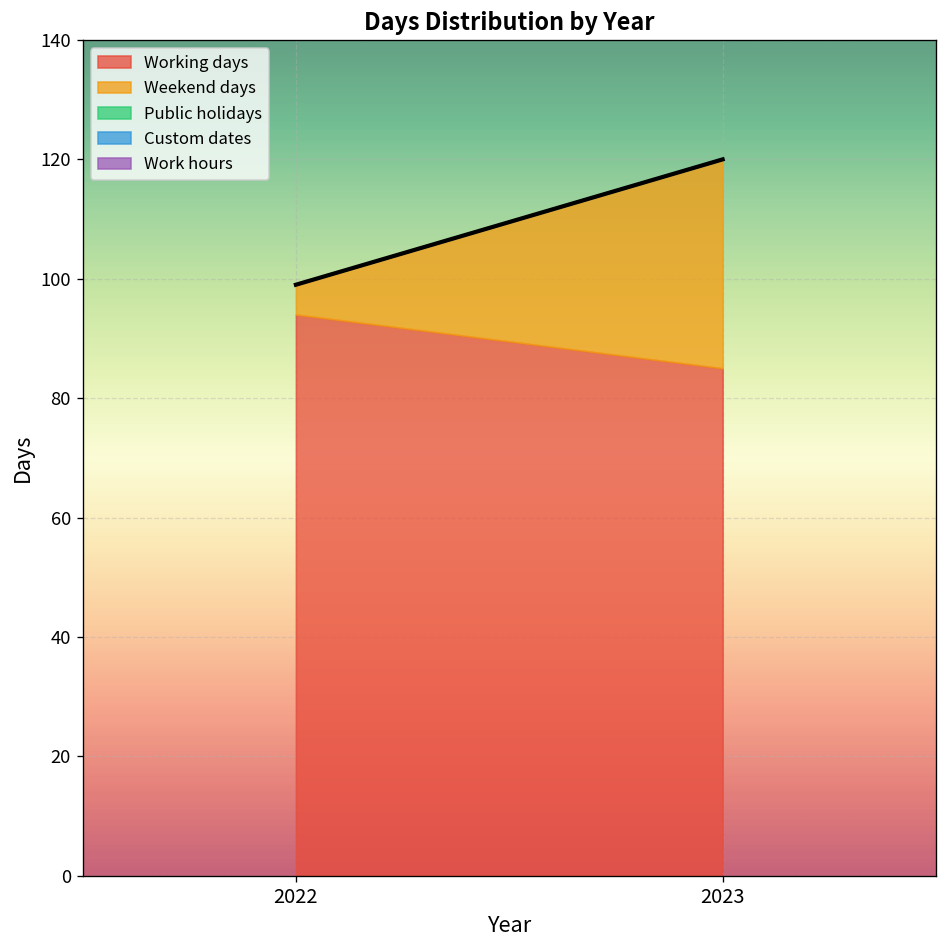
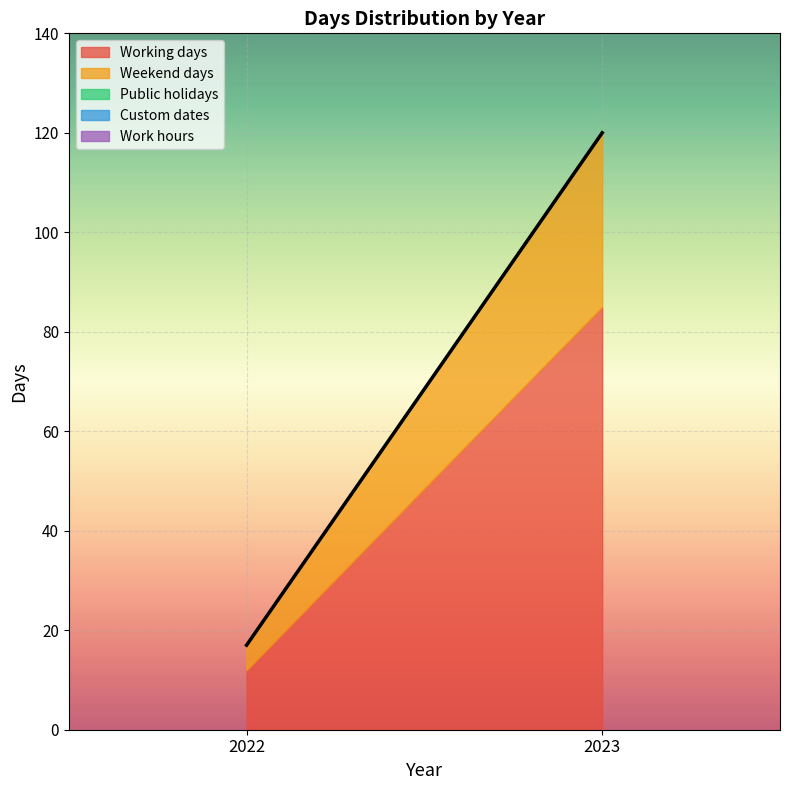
Working days, 2022: 94 -> 12
